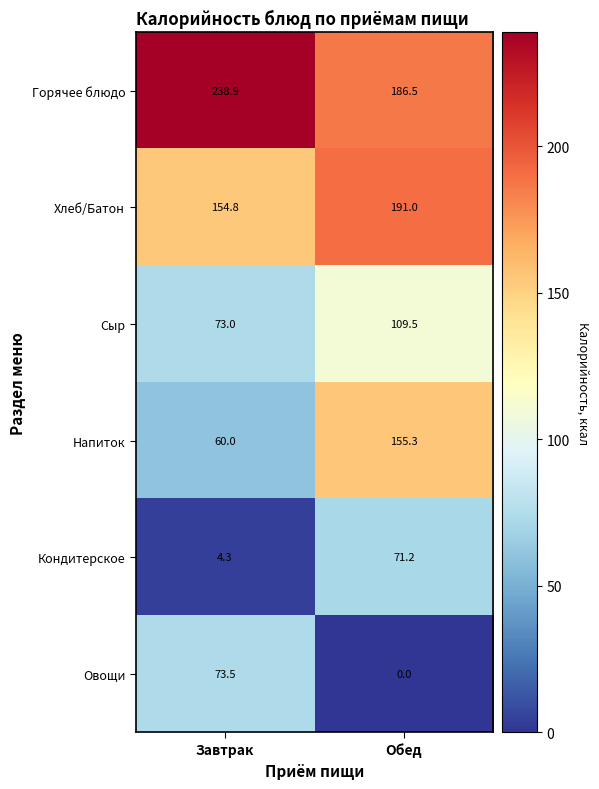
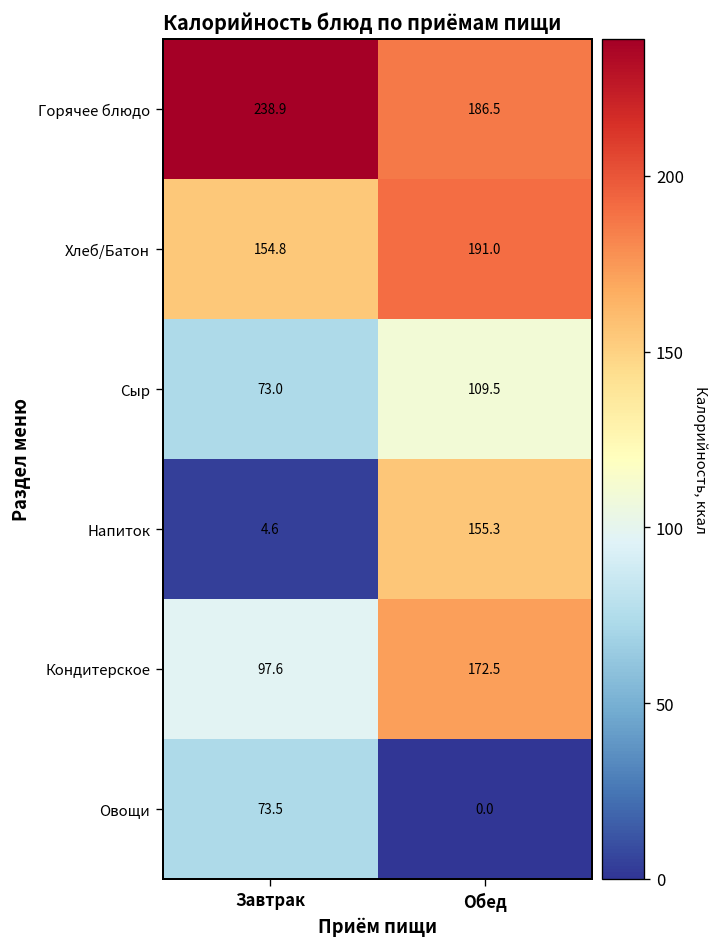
Напиток, Завтрак: 60.0 -> 4.6
Кондитерское, Завтрак: 4.3 -> 97.6
Кондитерское, Обед: 71.2 -> 172.5
